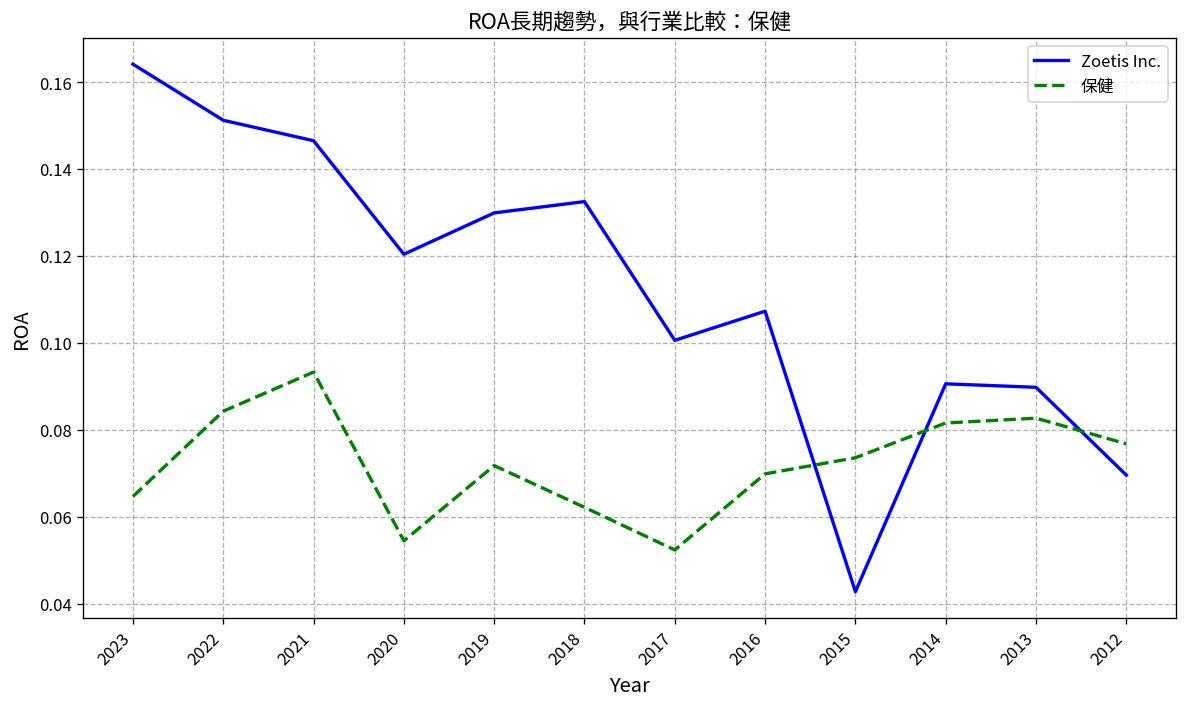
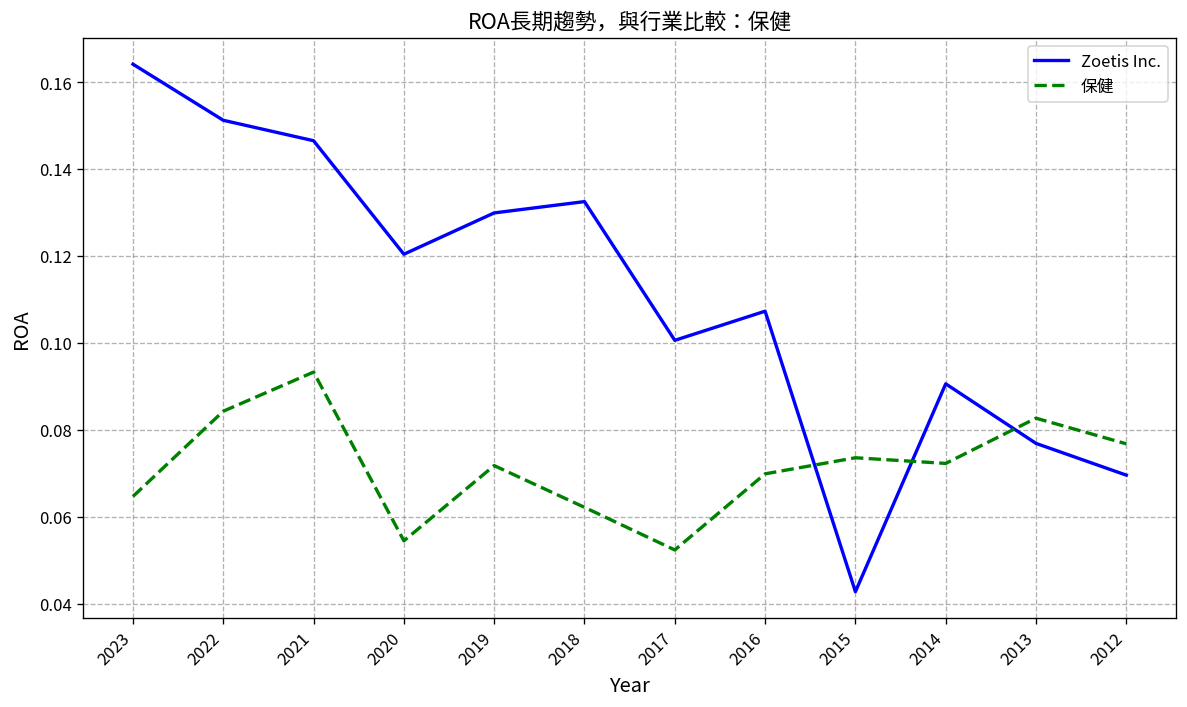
保健, 2014: 0.082 -> 0.072
Zoetis Inc., 2013: 0.090 -> 0.077
